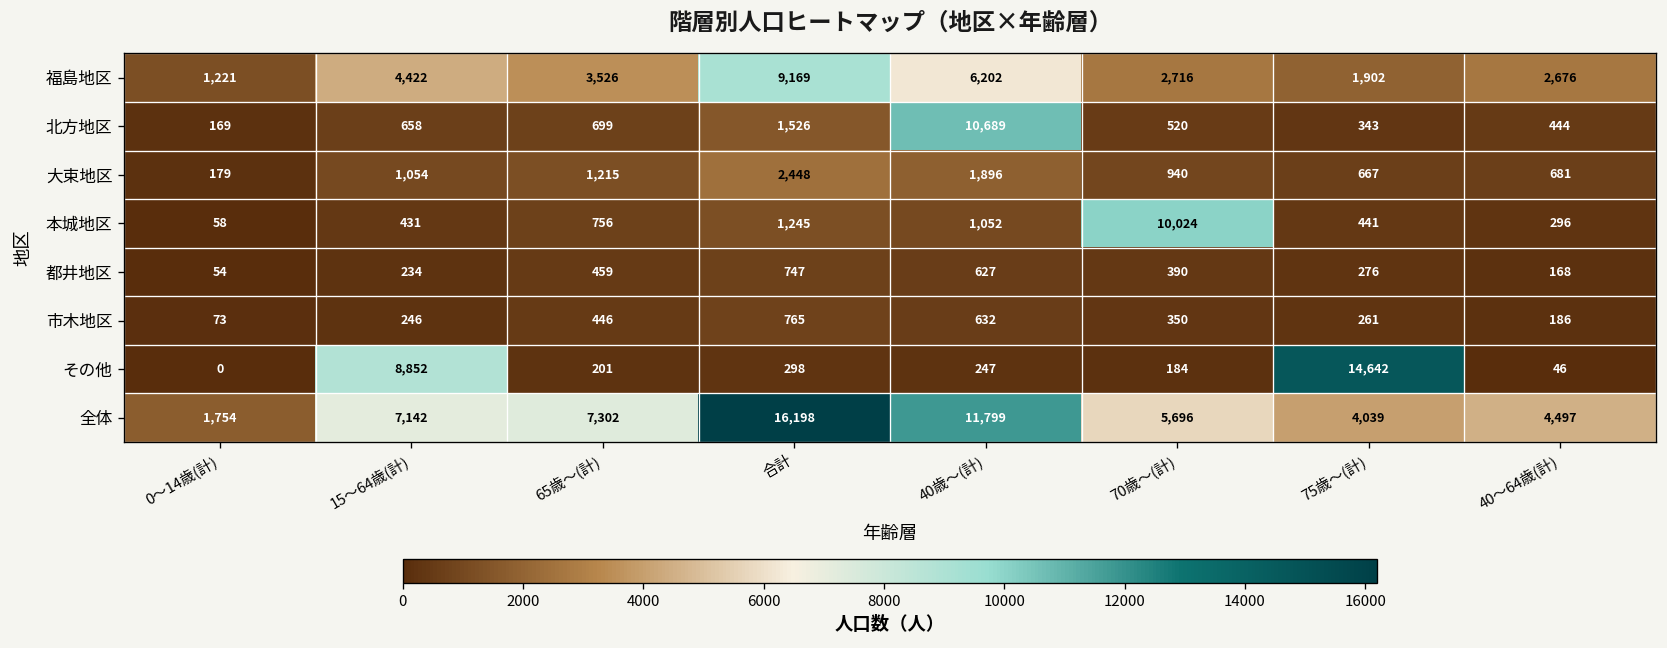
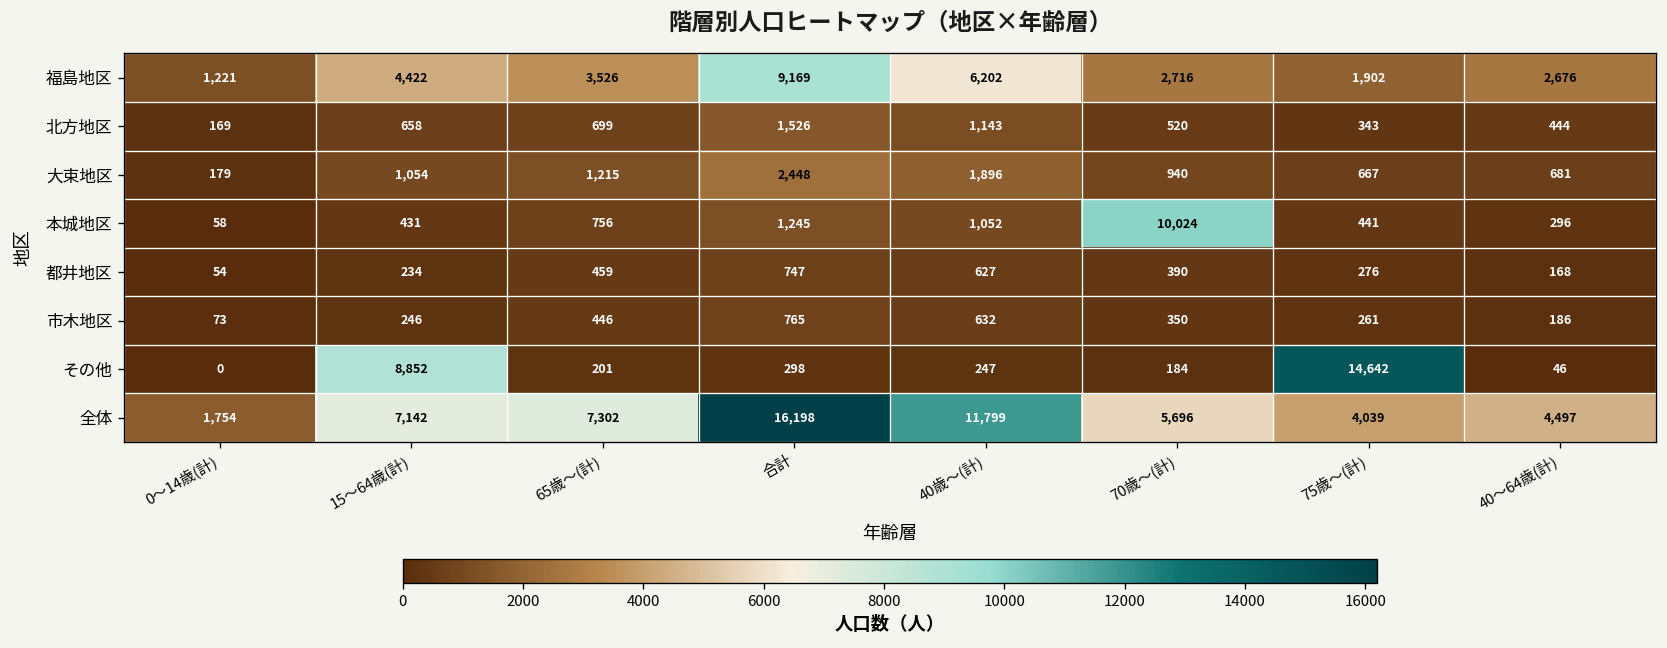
北方地区, 40歳～(計): 10,689 -> 1,143
